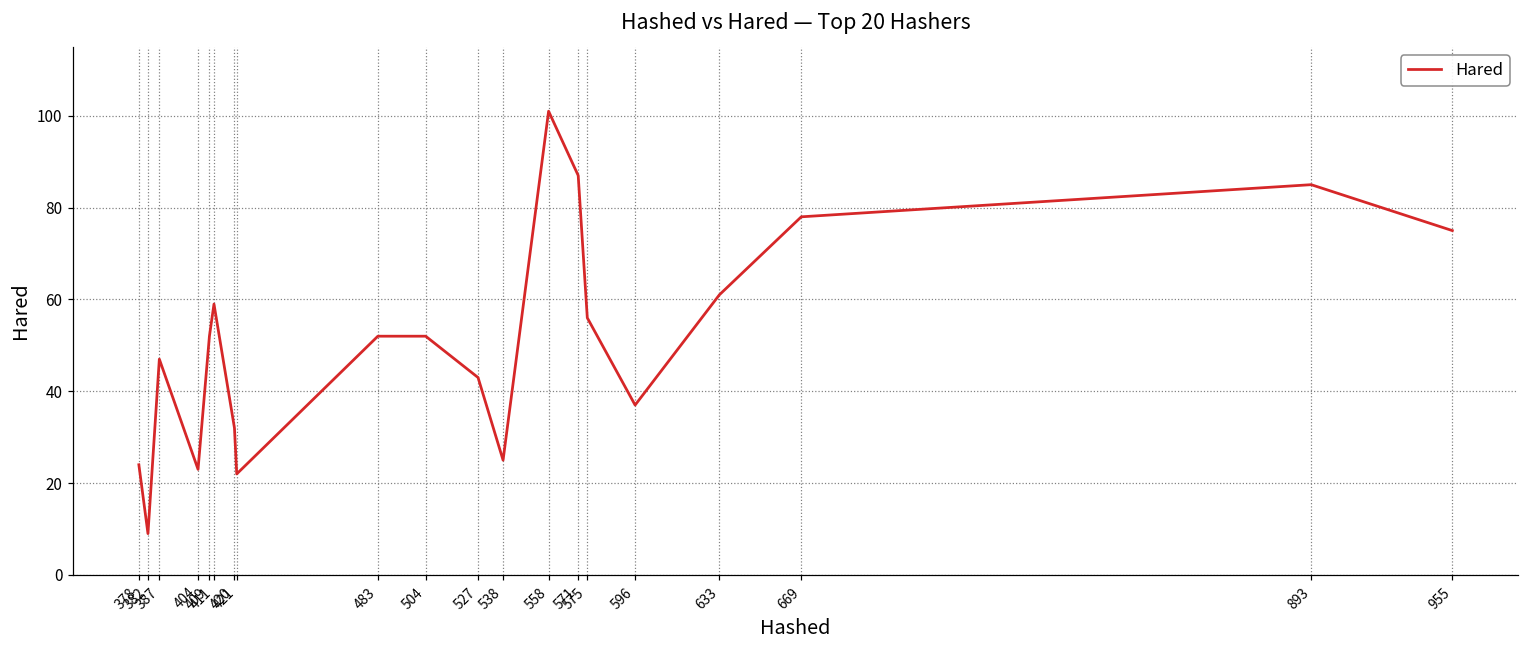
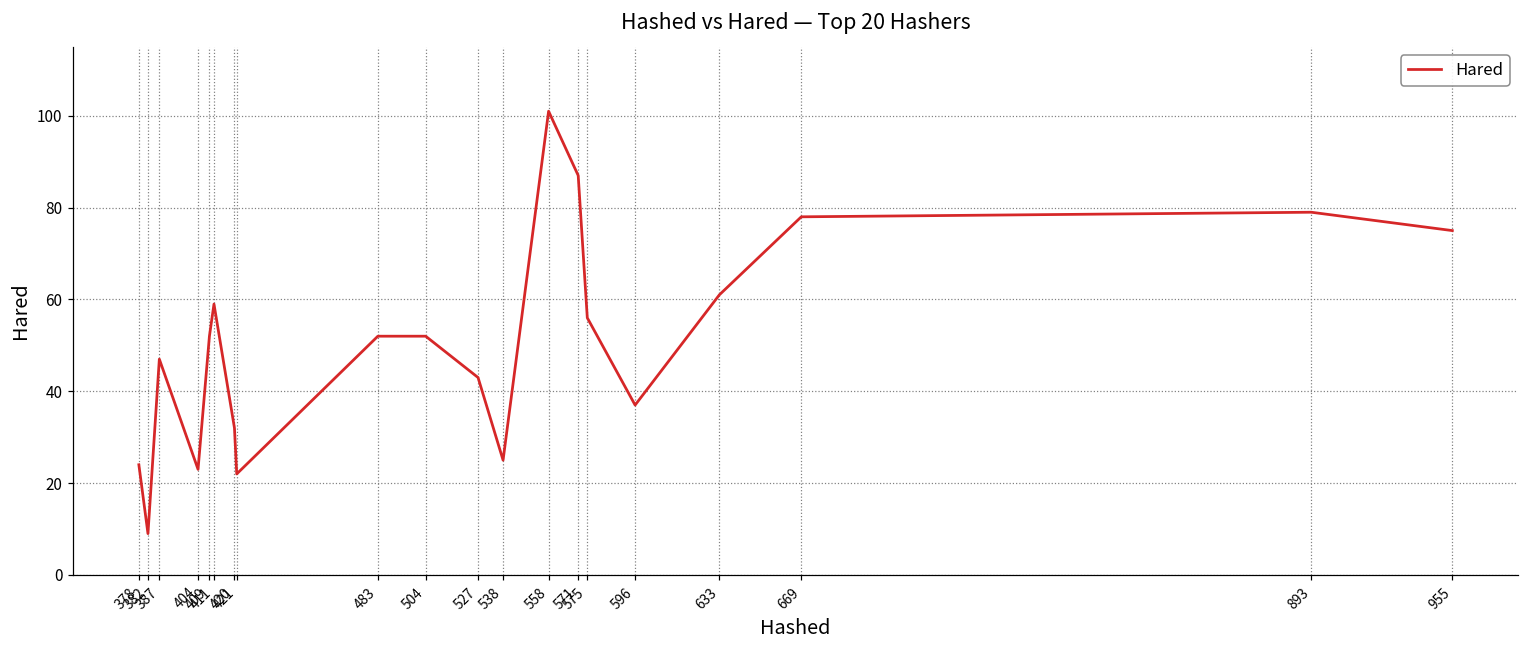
893: 85 -> 79
